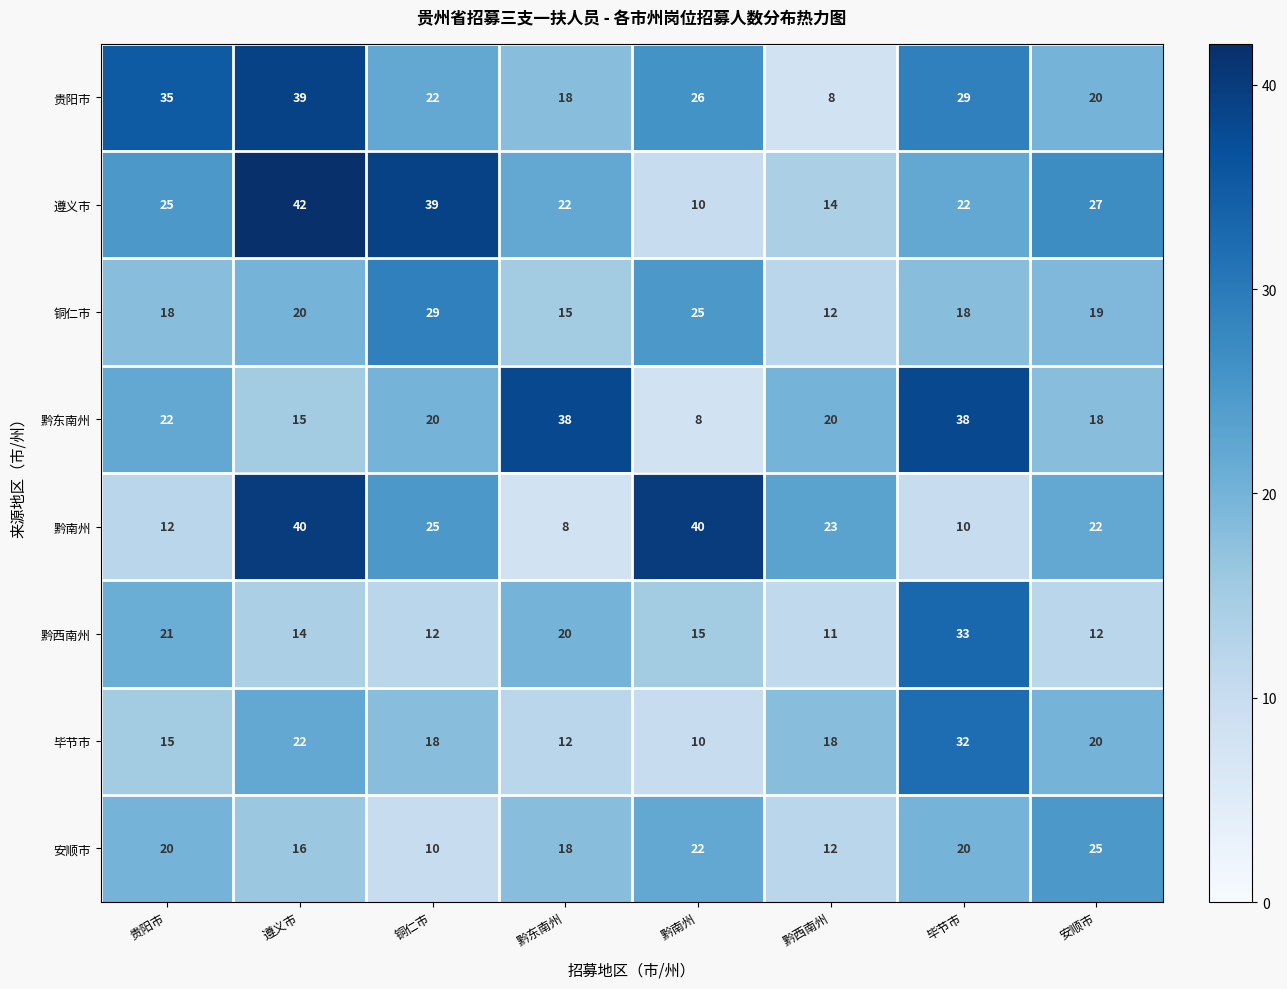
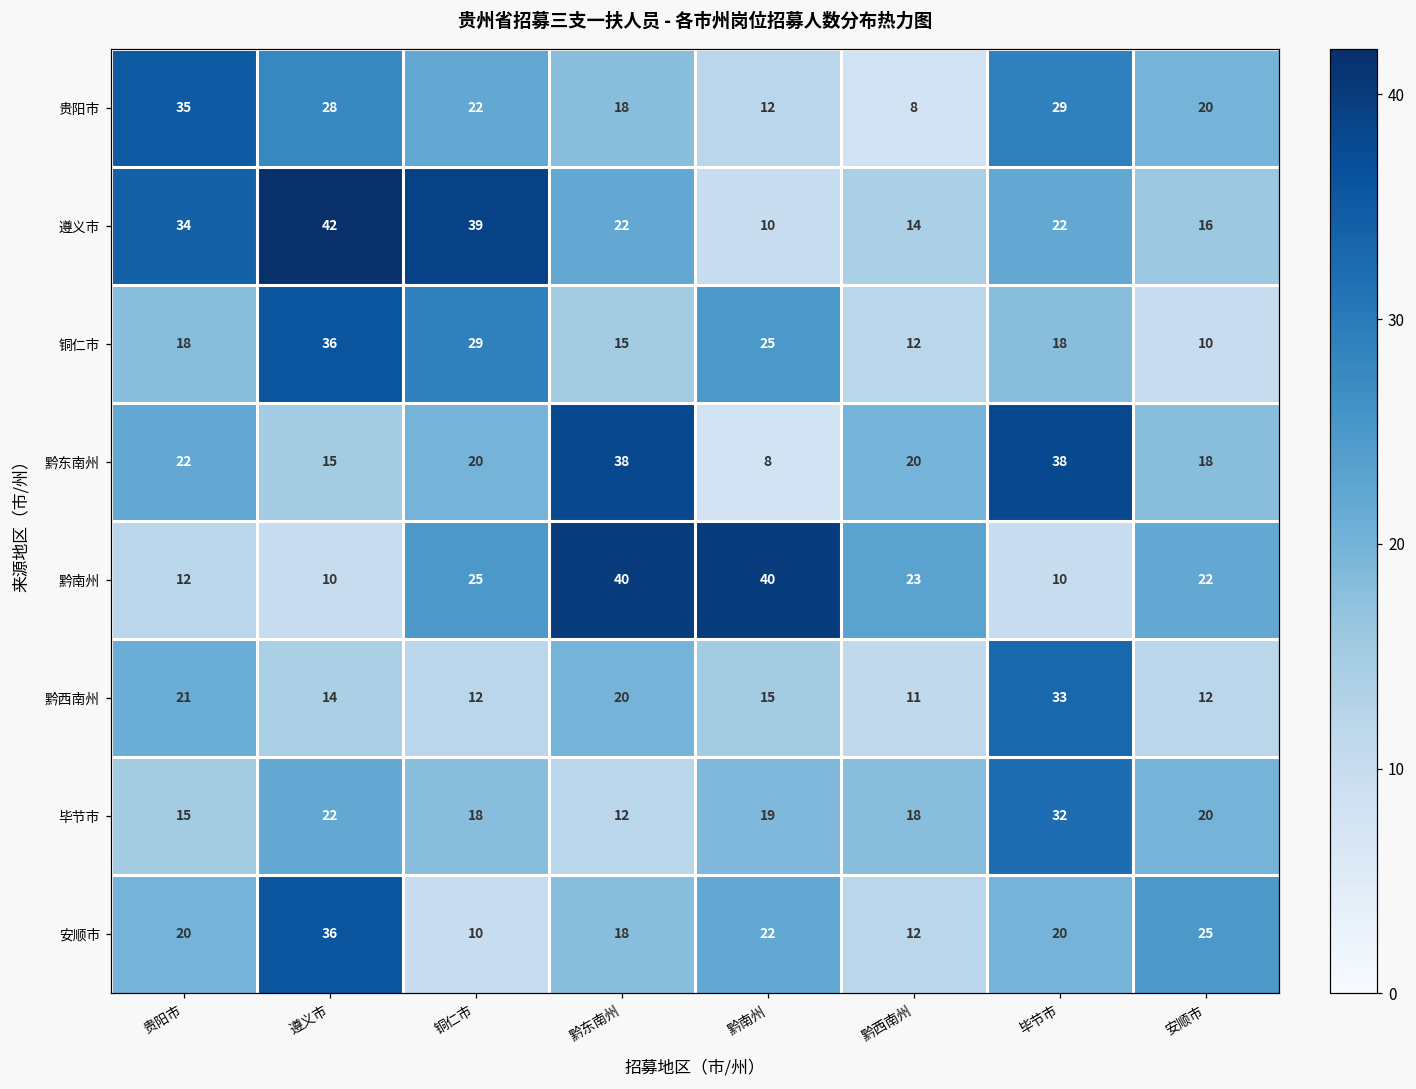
贵阳市, 遵义市: 39 -> 28
贵阳市, 黔南州: 26 -> 12
遵义市, 贵阳市: 25 -> 34
遵义市, 安顺市: 27 -> 16
铜仁市, 遵义市: 20 -> 36
铜仁市, 安顺市: 19 -> 10
黔南州, 遵义市: 40 -> 10
黔南州, 黔东南州: 8 -> 40
毕节市, 黔南州: 10 -> 19
安顺市, 遵义市: 16 -> 36
